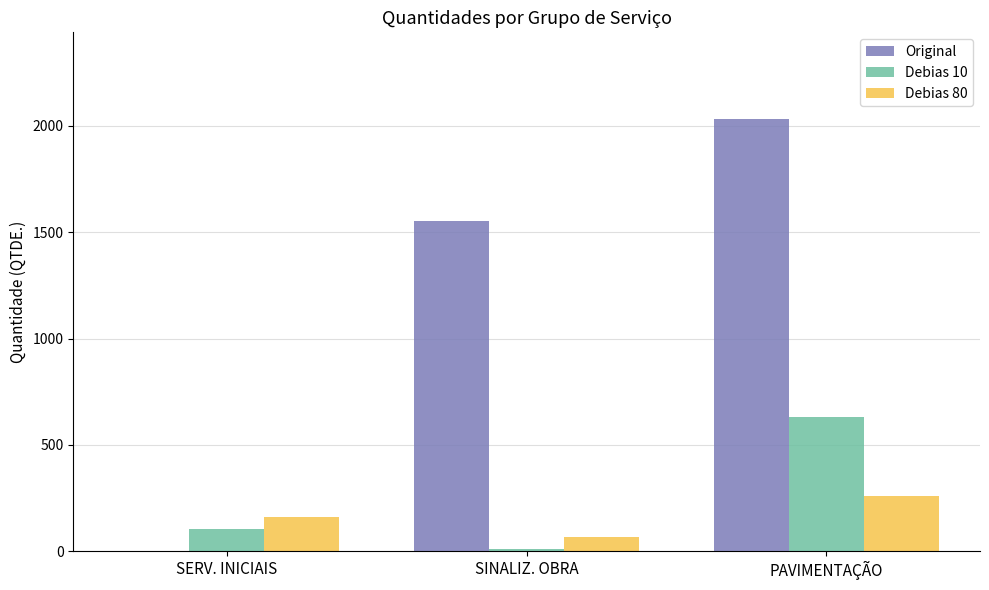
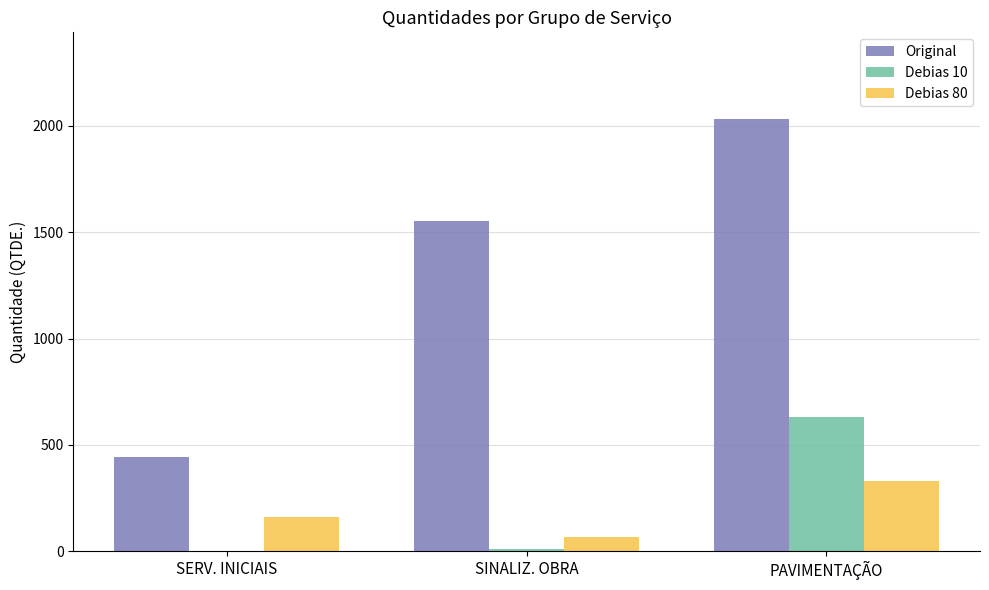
Original, SERV. INICIAIS: 0 -> 440
Debias 10, SERV. INICIAIS: 110 -> 0
Debias 80, PAVIMENTAÇÃO: 260 -> 330
